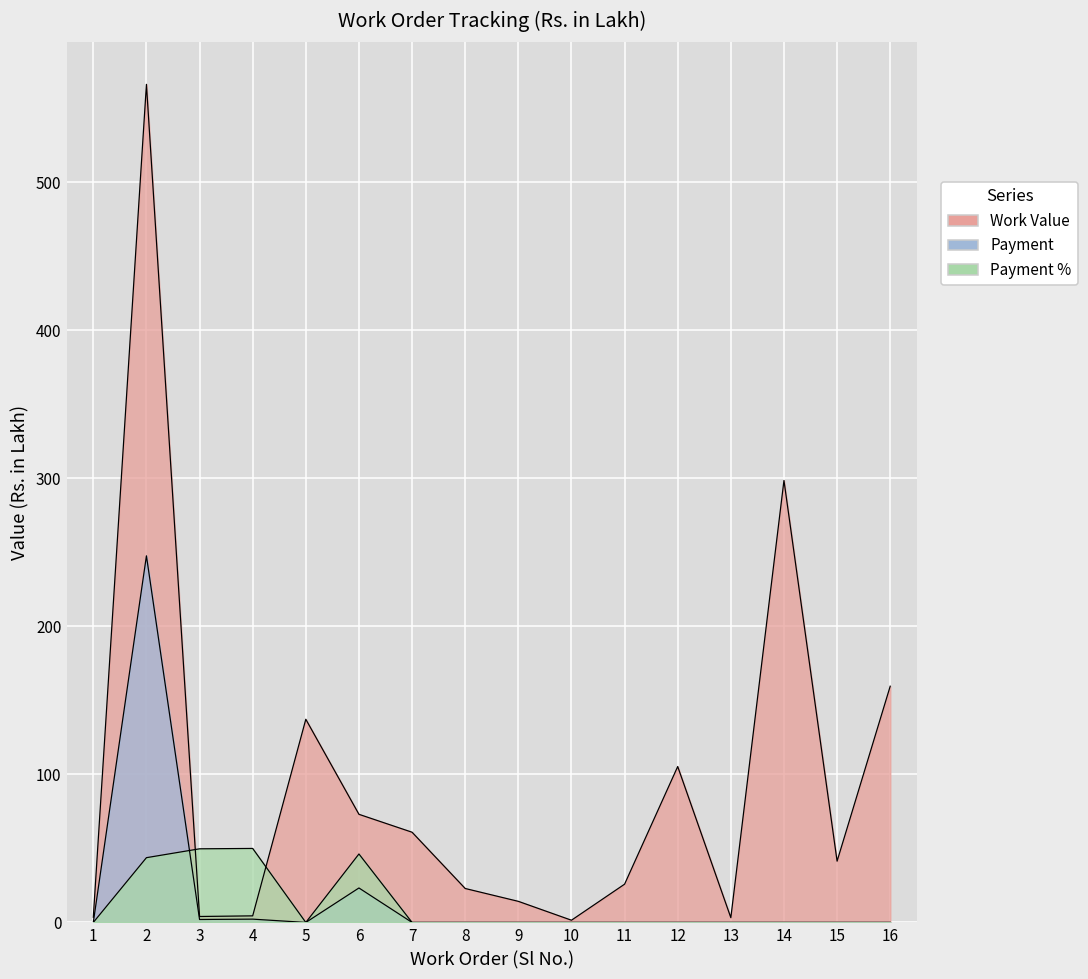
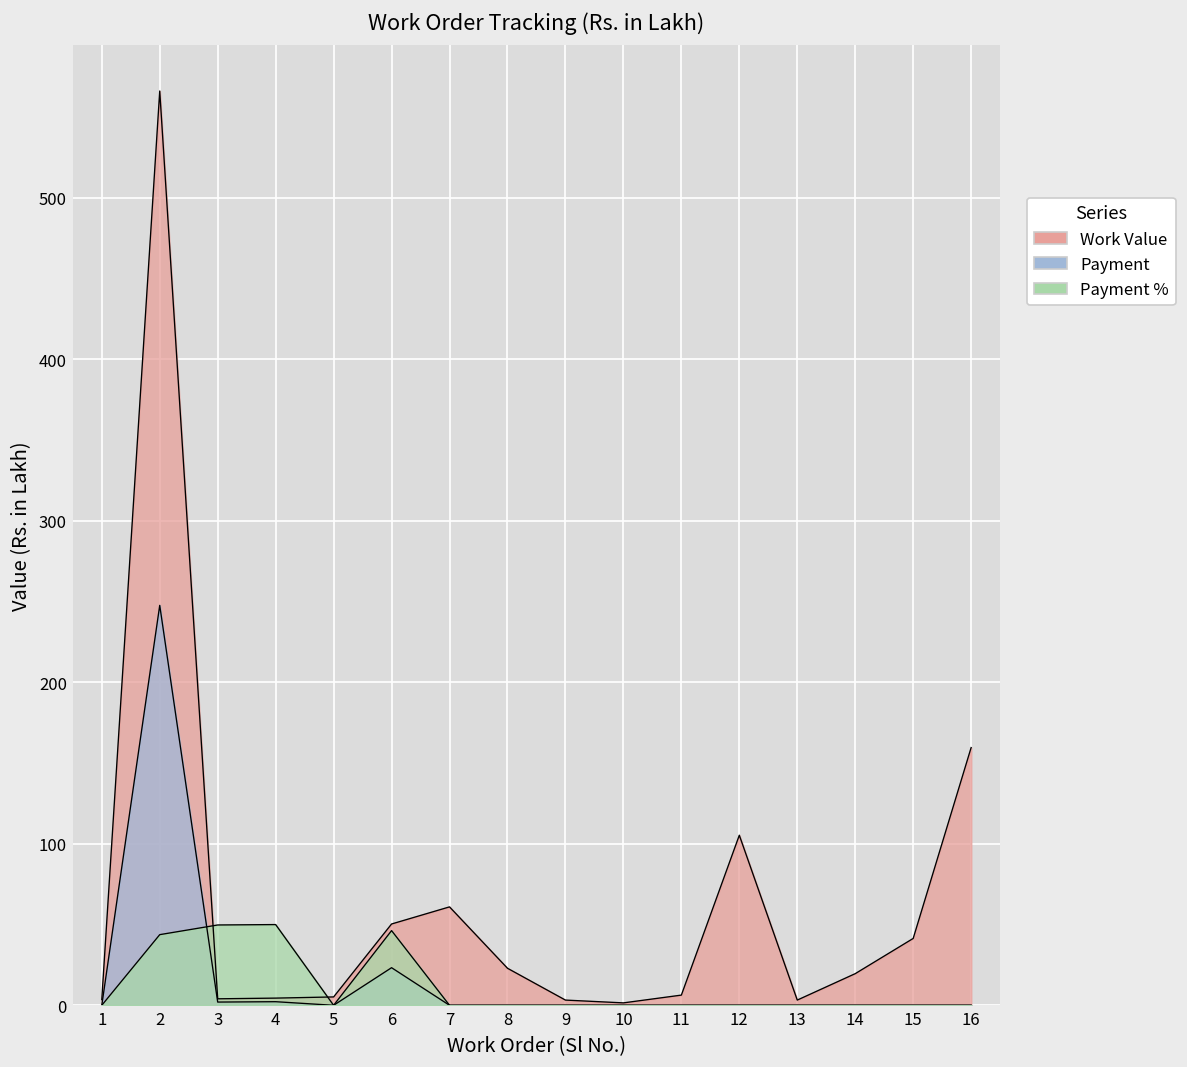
Work Value, 5: 137 -> 5
Work Value, 6: 73 -> 50
Work Value, 9: 14 -> 3
Work Value, 11: 26 -> 6
Work Value, 14: 299 -> 20
